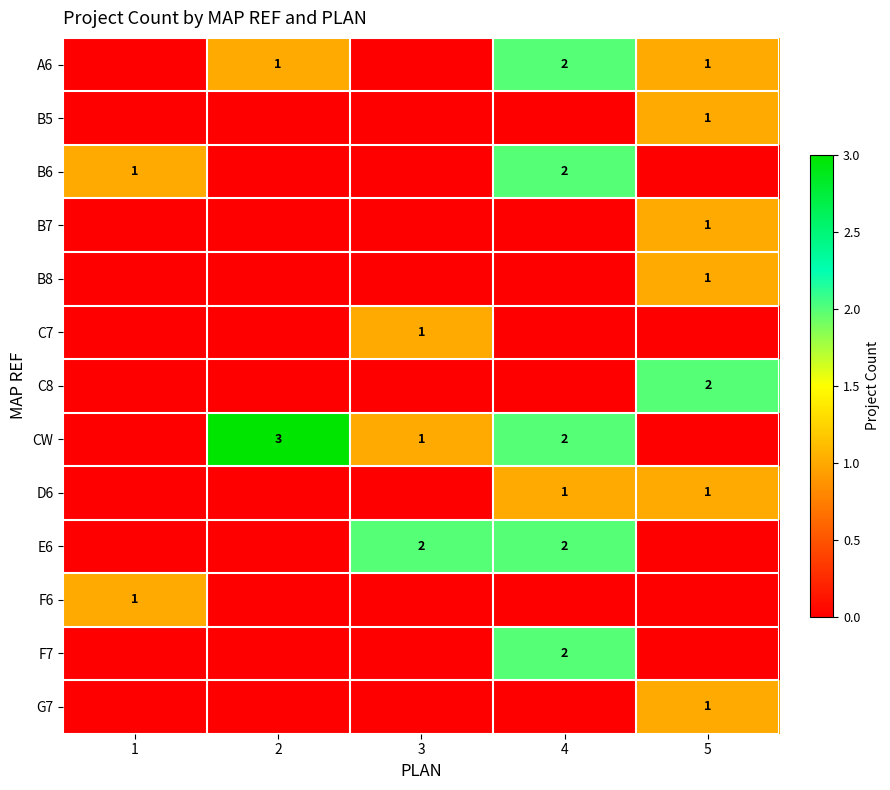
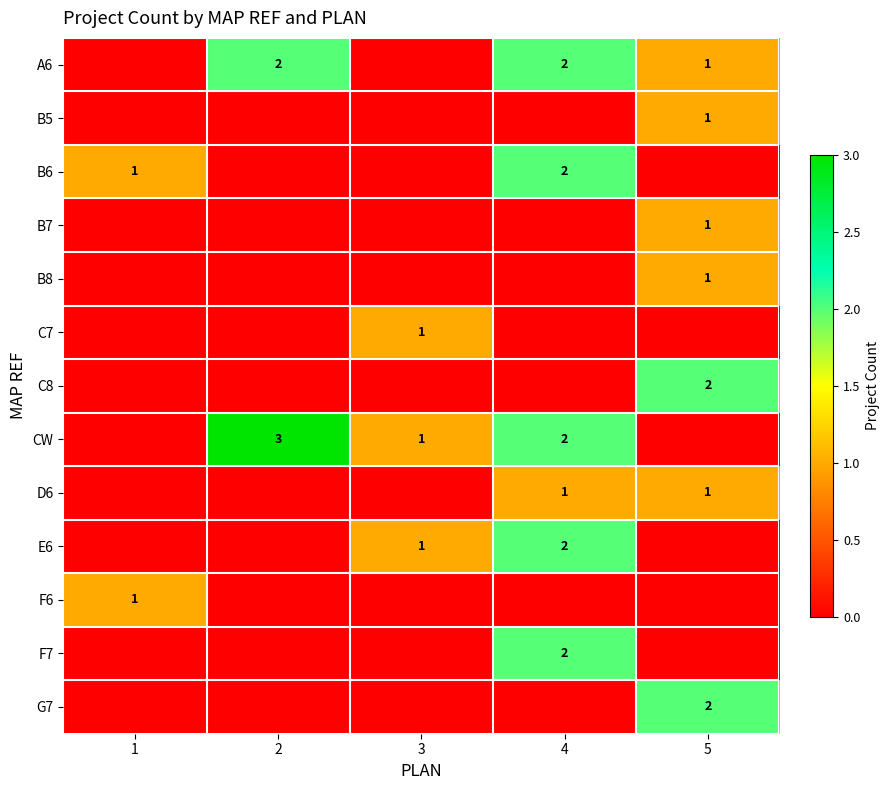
A6, 2: 1 -> 2
E6, 3: 2 -> 1
G7, 5: 1 -> 2
